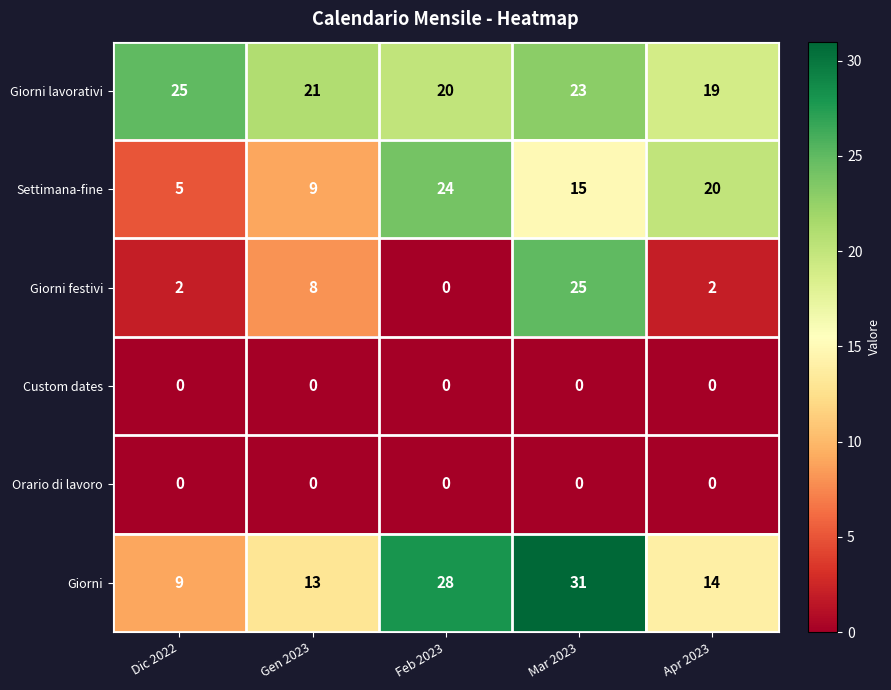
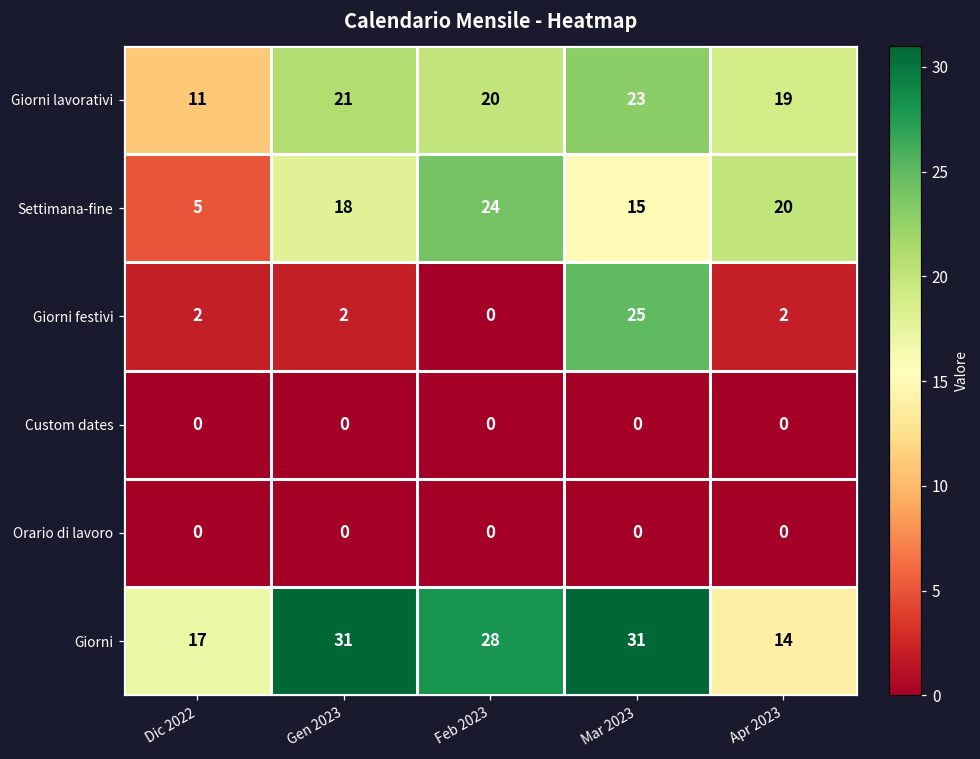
Giorni lavorativi, Dic 2022: 25 -> 11
Settimana-fine, Gen 2023: 9 -> 18
Giorni festivi, Gen 2023: 8 -> 2
Giorni, Dic 2022: 9 -> 17
Giorni, Gen 2023: 13 -> 31
